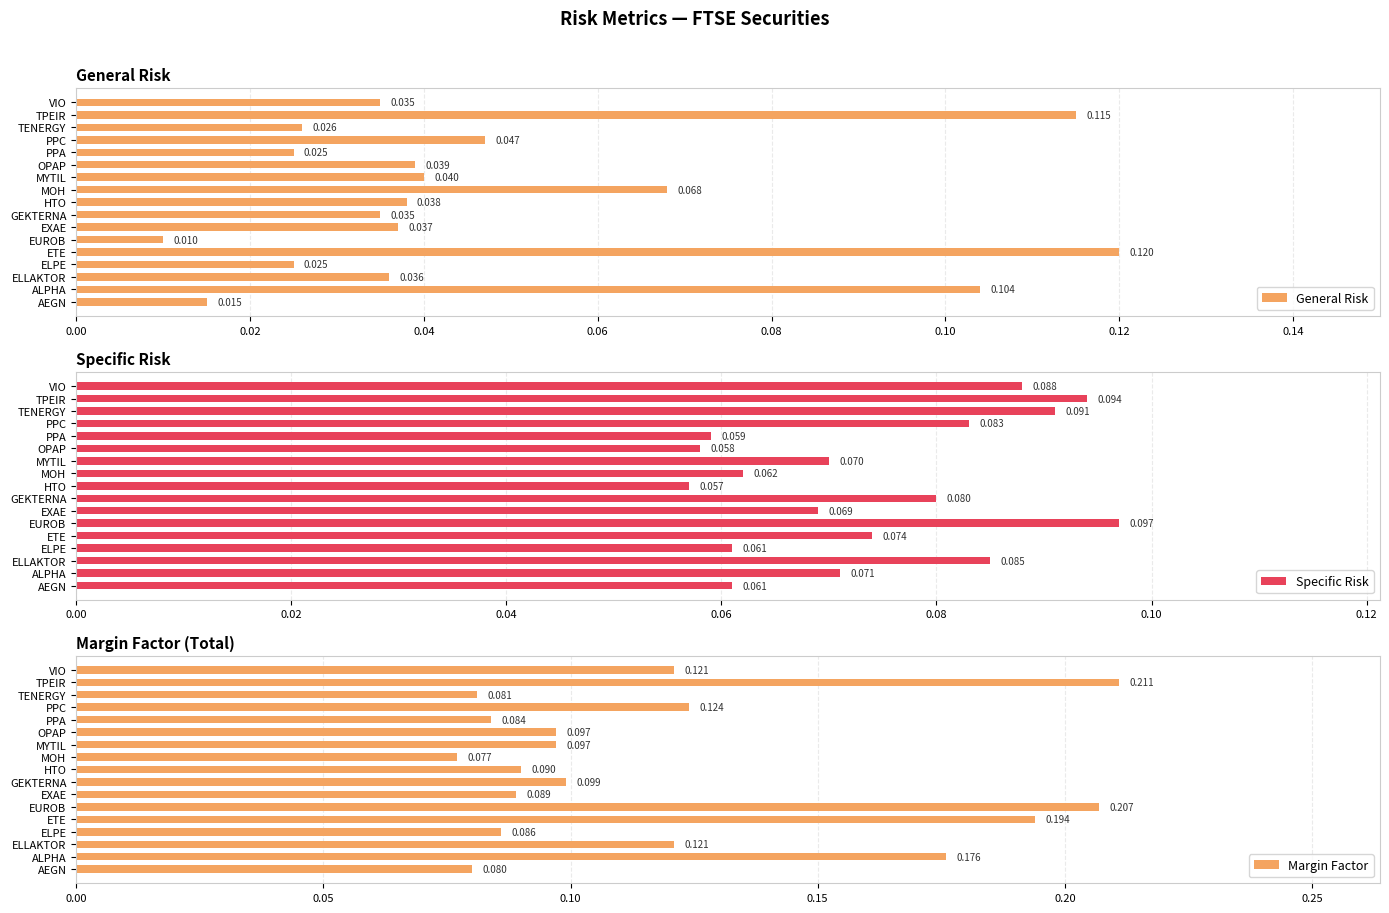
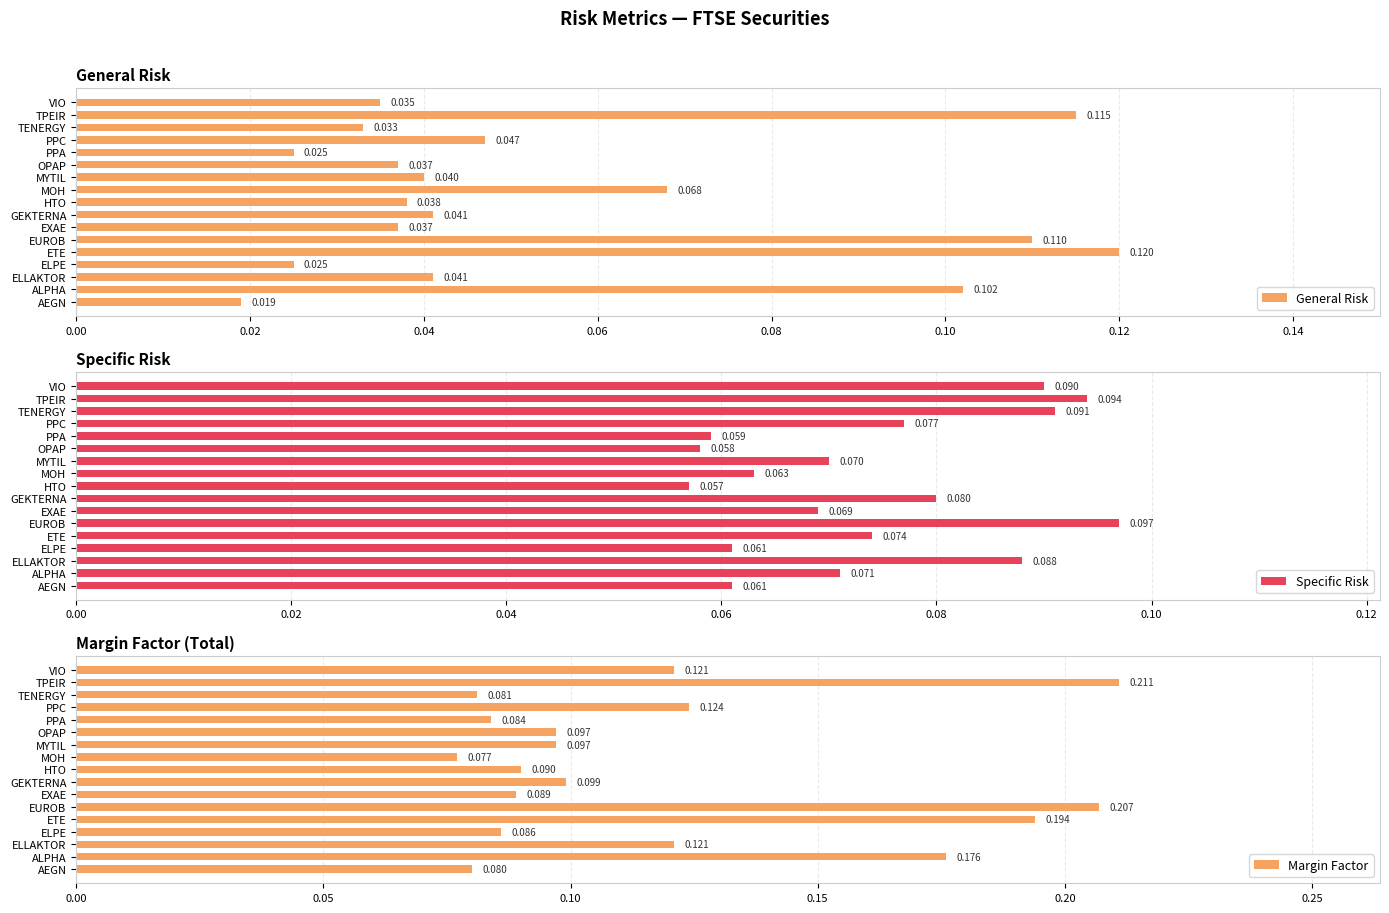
General Risk, TENERGY: 0.026 -> 0.033
General Risk, OPAP: 0.039 -> 0.037
General Risk, GEKTERNA: 0.035 -> 0.041
General Risk, EUROB: 0.010 -> 0.110
General Risk, ELLAKTOR: 0.036 -> 0.041
General Risk, ALPHA: 0.104 -> 0.102
General Risk, AEGN: 0.015 -> 0.019
Specific Risk, VIO: 0.088 -> 0.090
Specific Risk, PPC: 0.083 -> 0.077
Specific Risk, MOH: 0.062 -> 0.063
Specific Risk, ELLAKTOR: 0.085 -> 0.088
